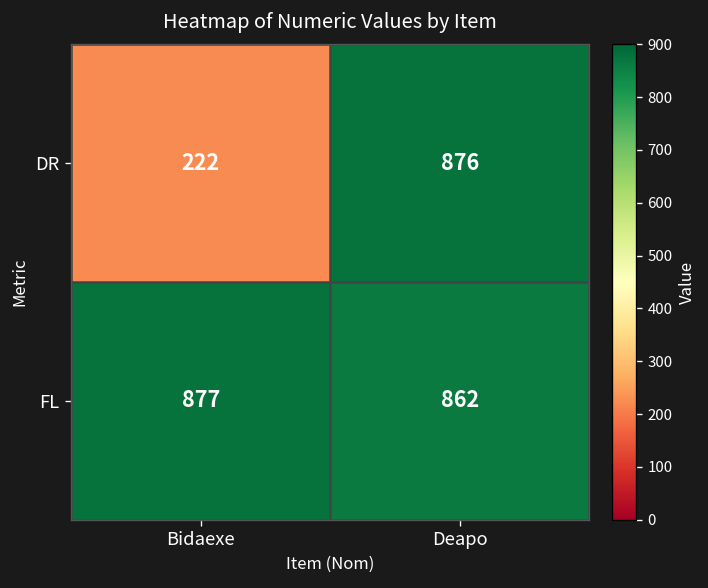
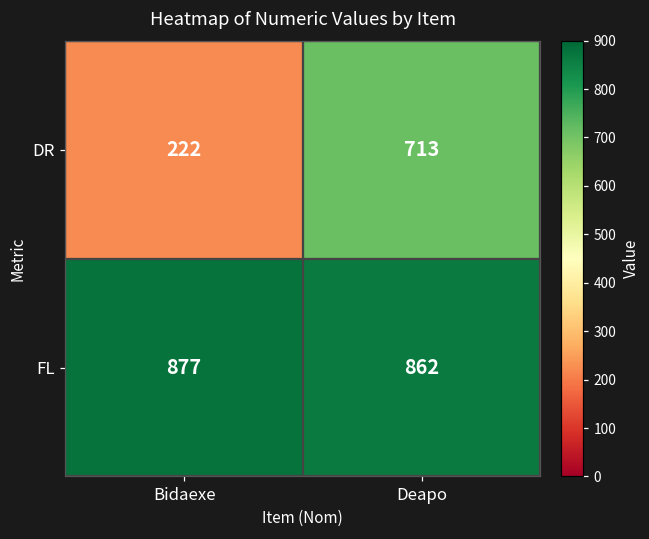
DR, Deapo: 876 -> 713
